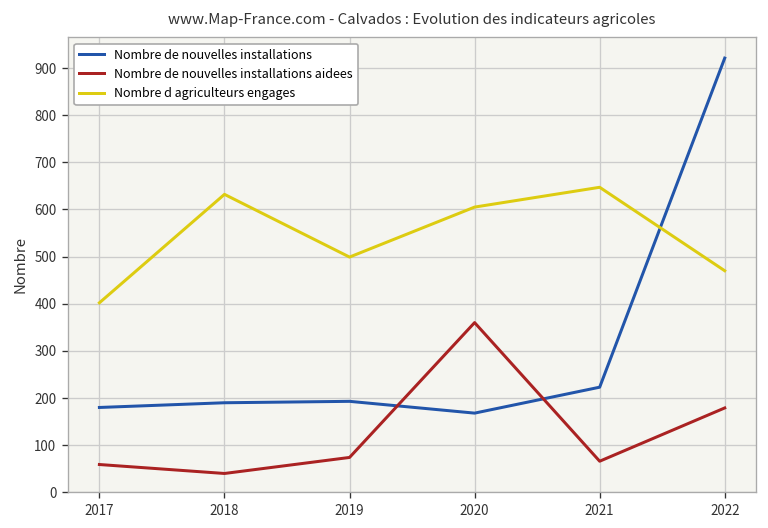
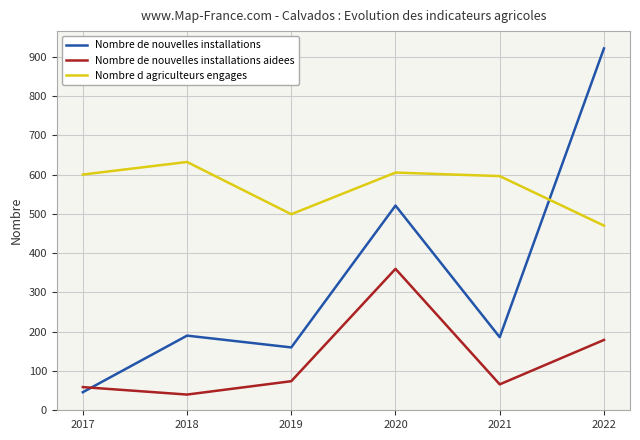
Nombre de nouvelles installations, 2017: 180 -> 50
Nombre d agriculteurs engages, 2017: 400 -> 600
Nombre de nouvelles installations, 2019: 190 -> 160
Nombre de nouvelles installations, 2020: 170 -> 520
Nombre de nouvelles installations, 2021: 220 -> 190
Nombre d agriculteurs engages, 2021: 650 -> 600
